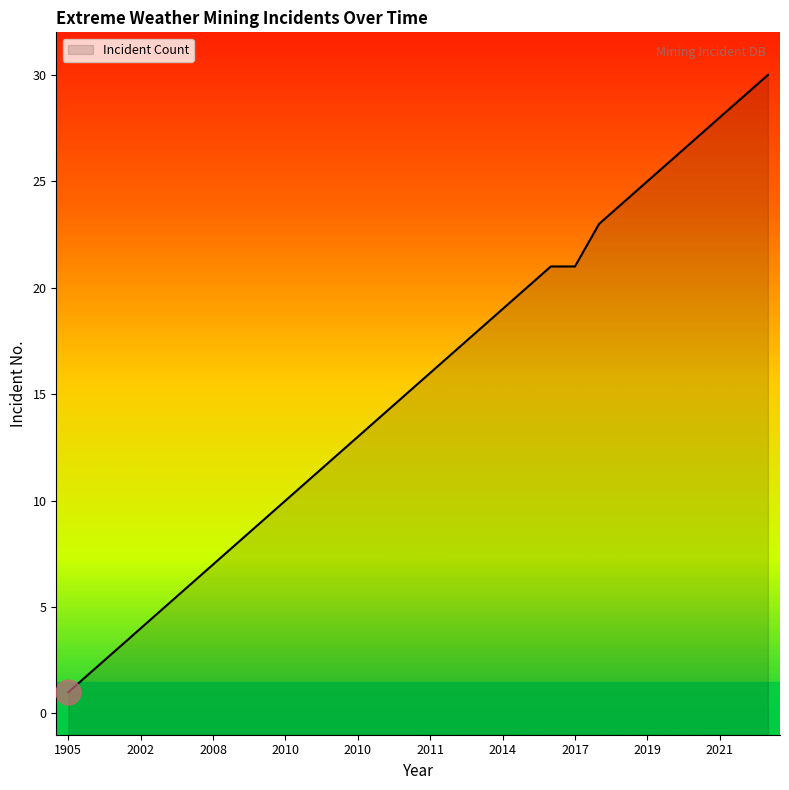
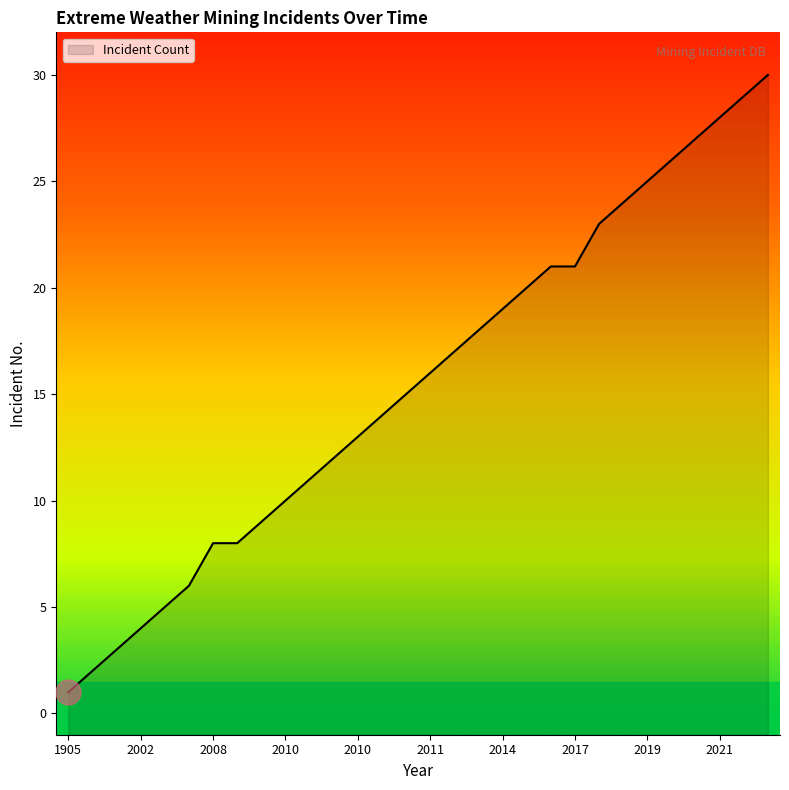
Incident Count, 2008: 7 -> 8
